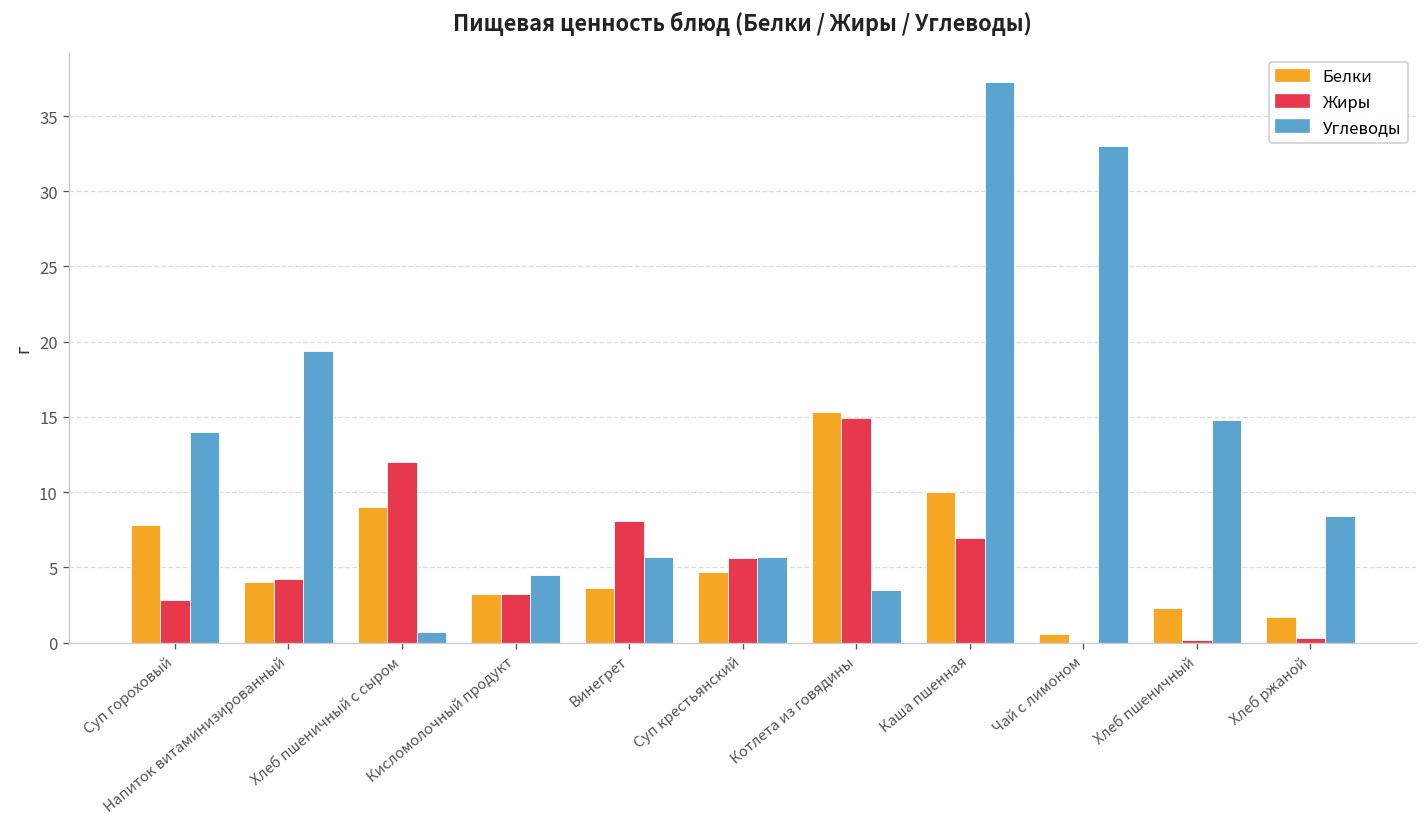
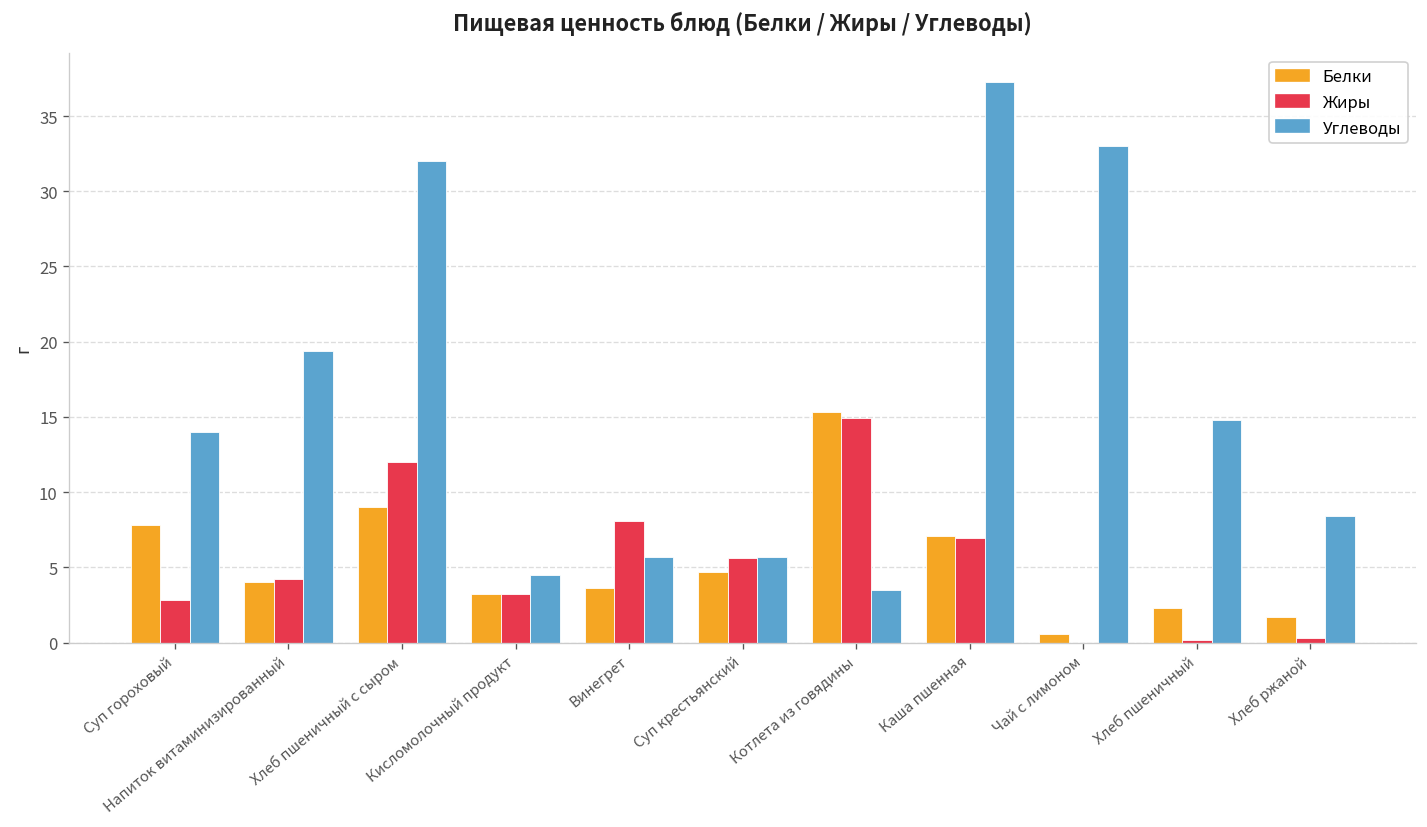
Углеводы, Хлеб пшеничный с сыром: 0.7 -> 32.0
Белки, Каша пшенная: 10.0 -> 7.1
